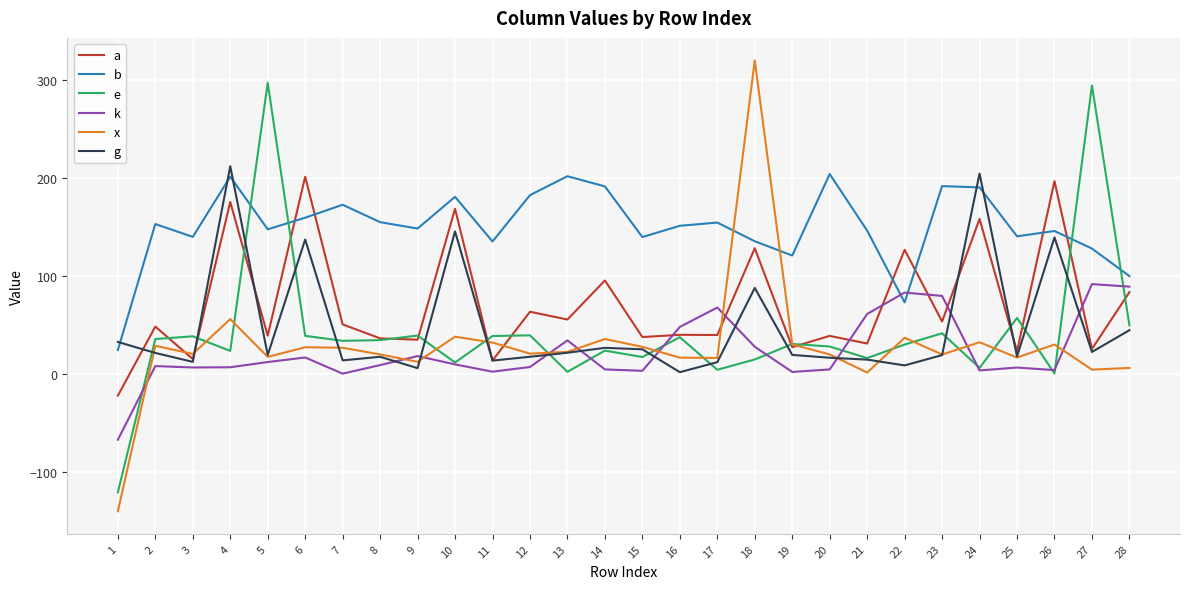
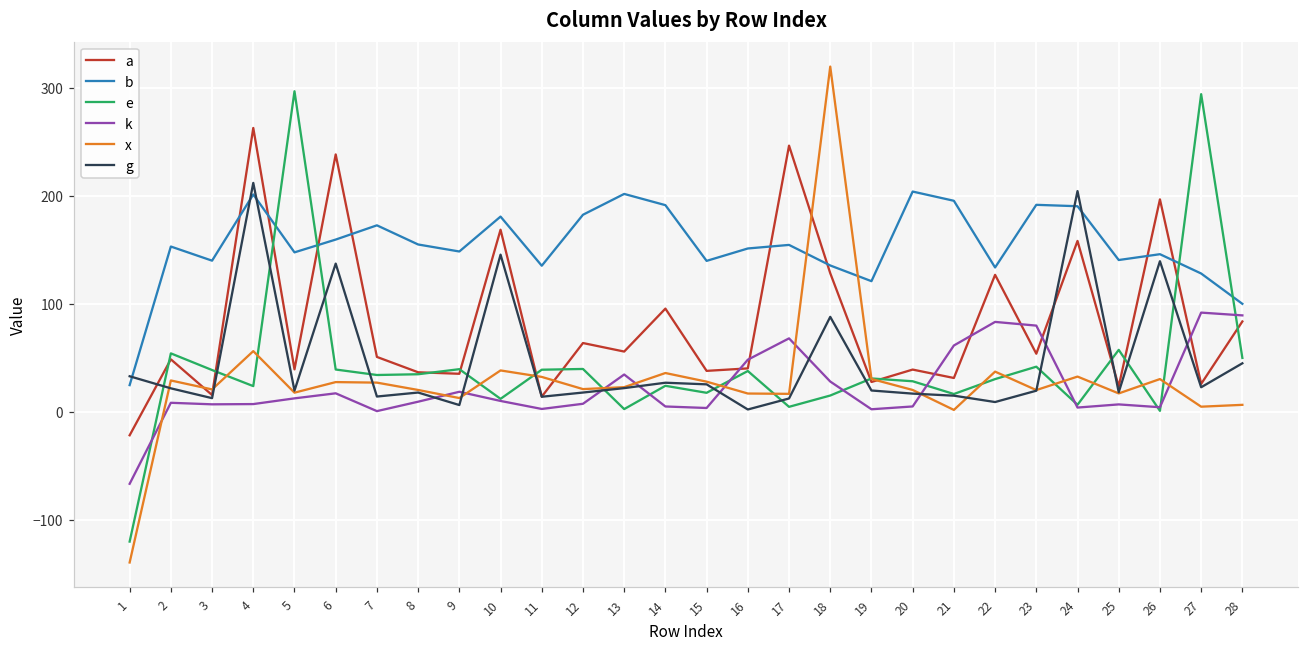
e, 2: 40 -> 50
a, 4: 180 -> 260
a, 6: 200 -> 240
a, 17: 40 -> 250
b, 21: 150 -> 200
b, 22: 70 -> 130
